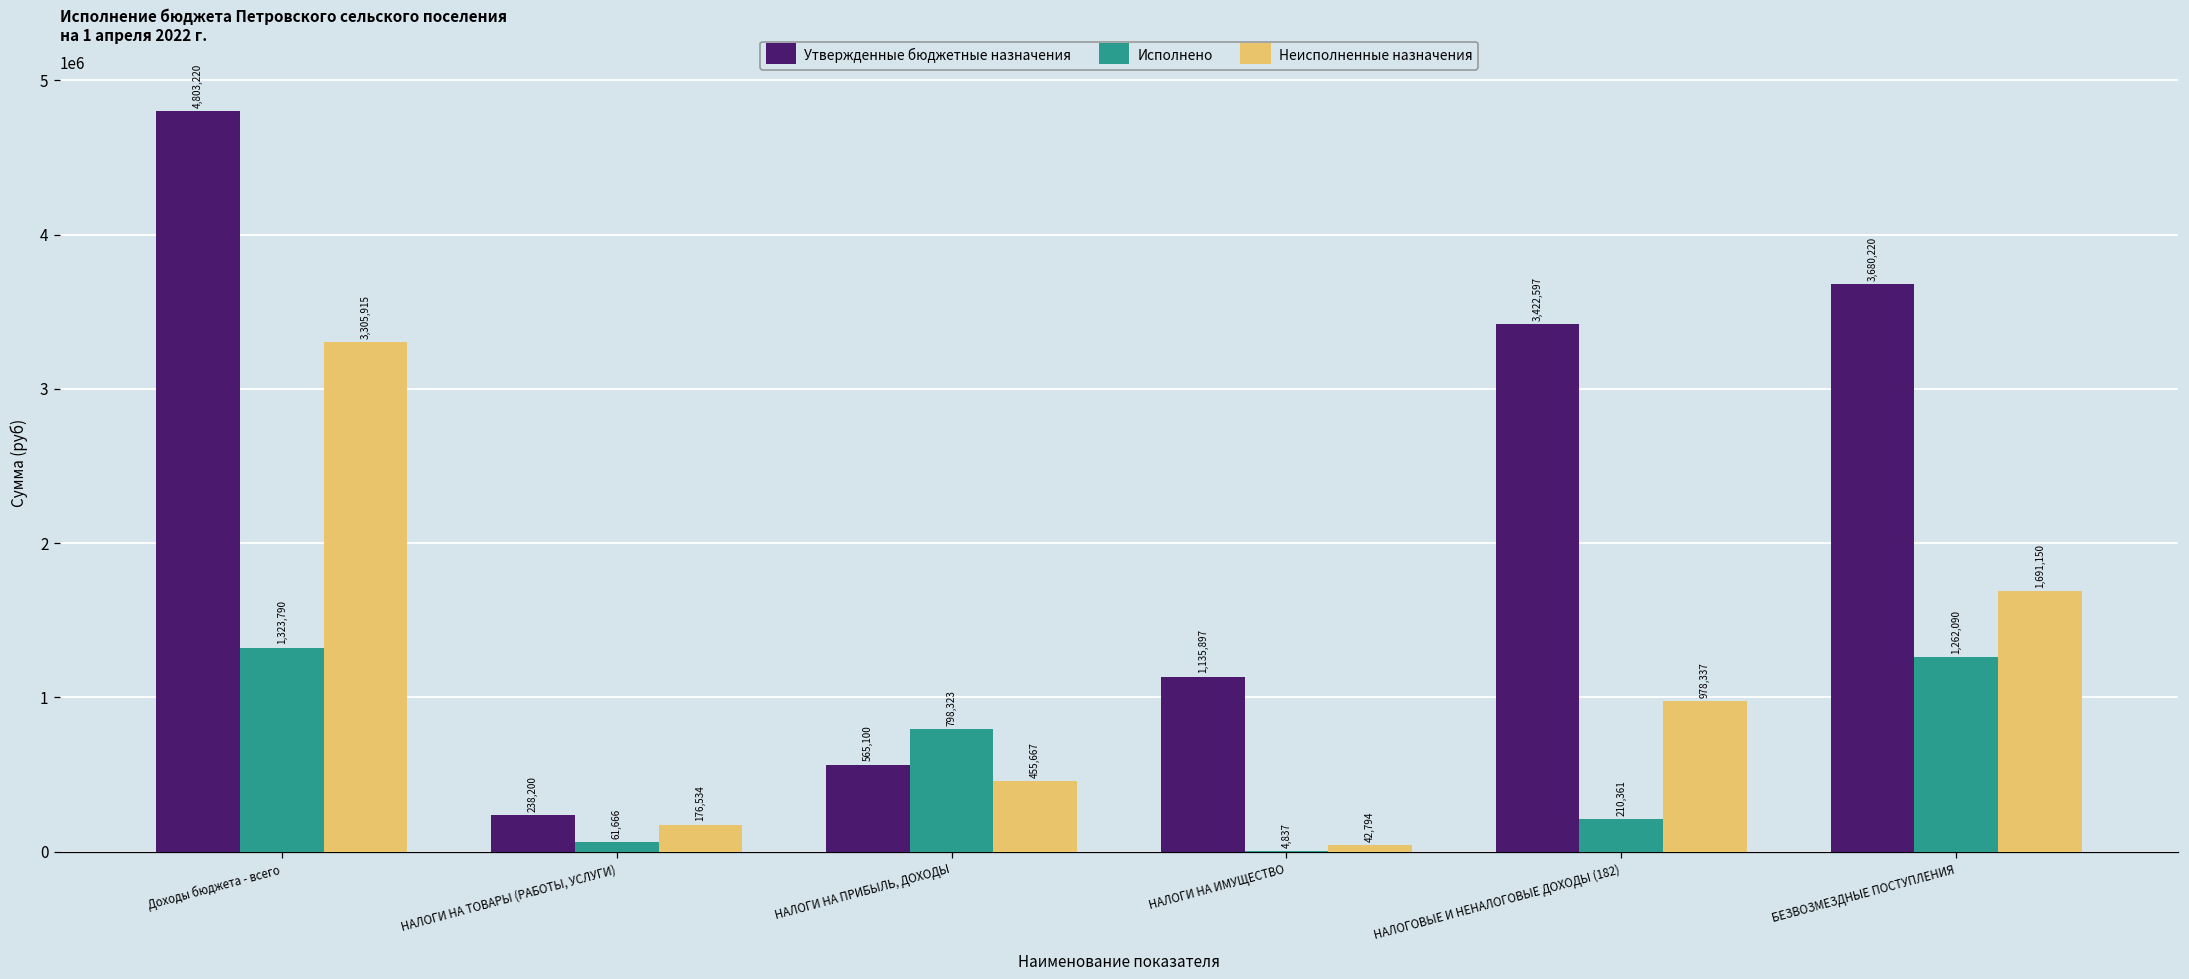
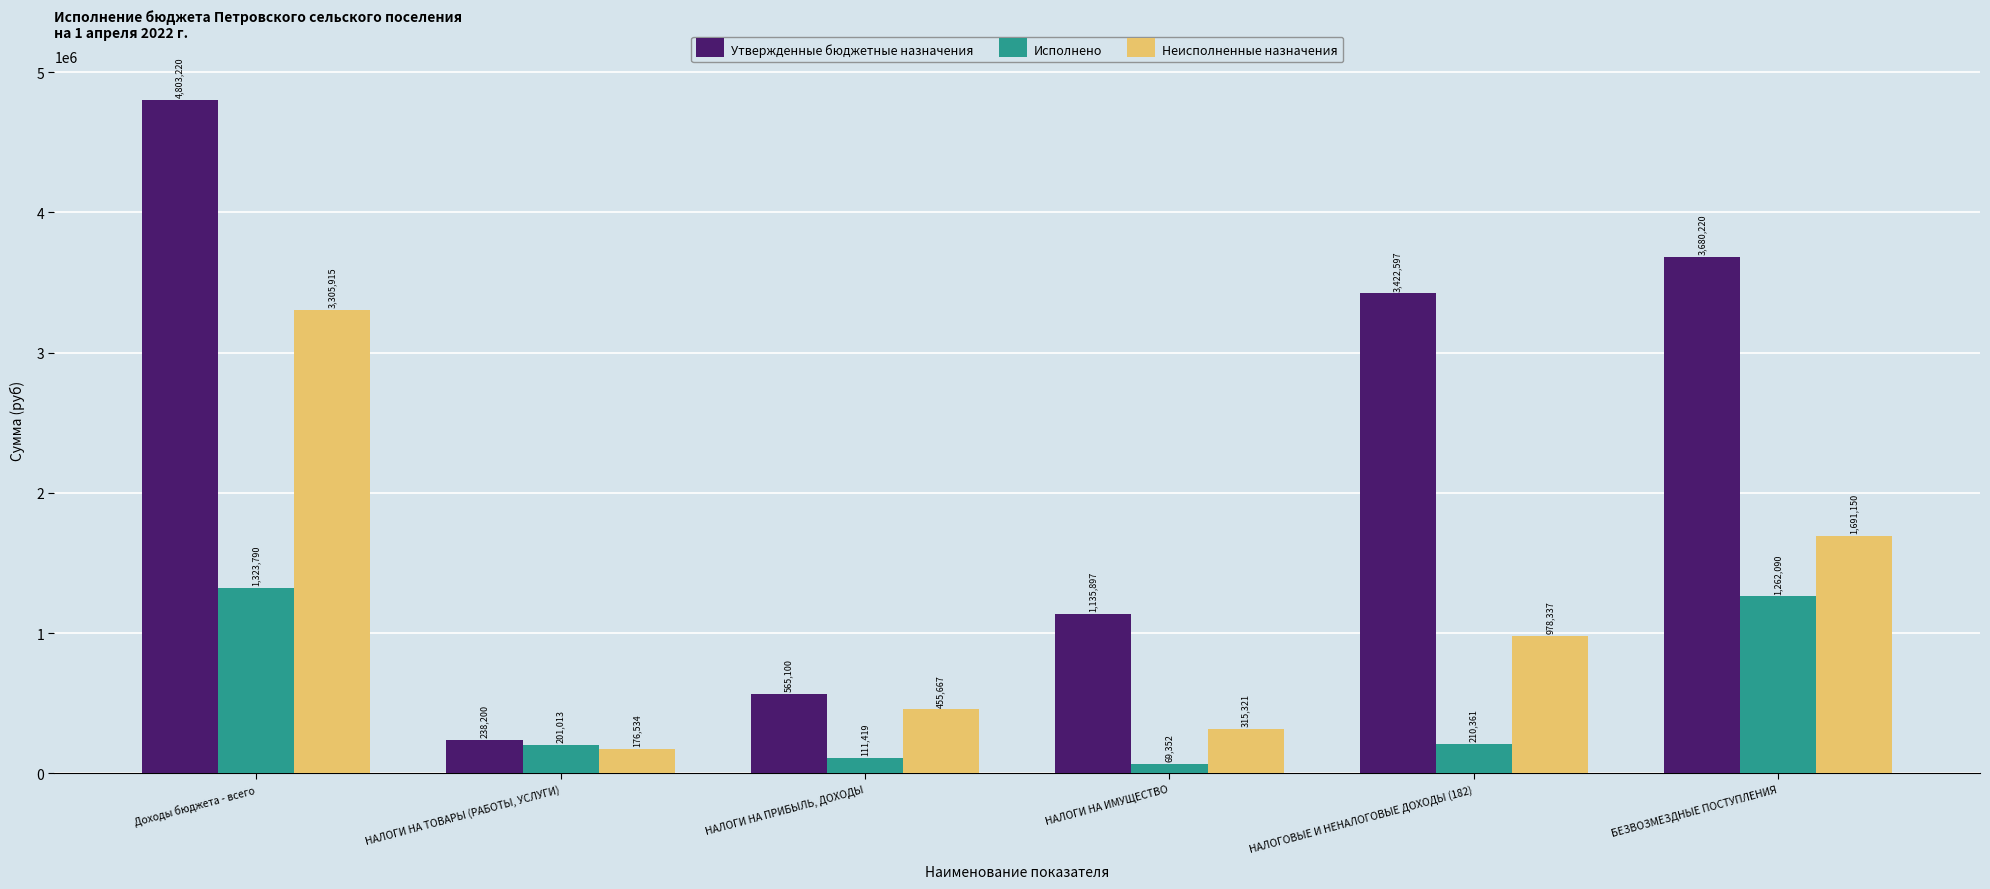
Исполнено, НАЛОГИ НА ТОВАРЫ (РАБОТЫ, УСЛУГИ): 61,666 -> 201,013
Исполнено, НАЛОГИ НА ПРИБЫЛЬ, ДОХОДЫ: 798,323 -> 111,419
Исполнено, НАЛОГИ НА ИМУЩЕСТВО: 4,837 -> 69,352
Неисполненные назначения, НАЛОГИ НА ИМУЩЕСТВО: 42,794 -> 315,321
